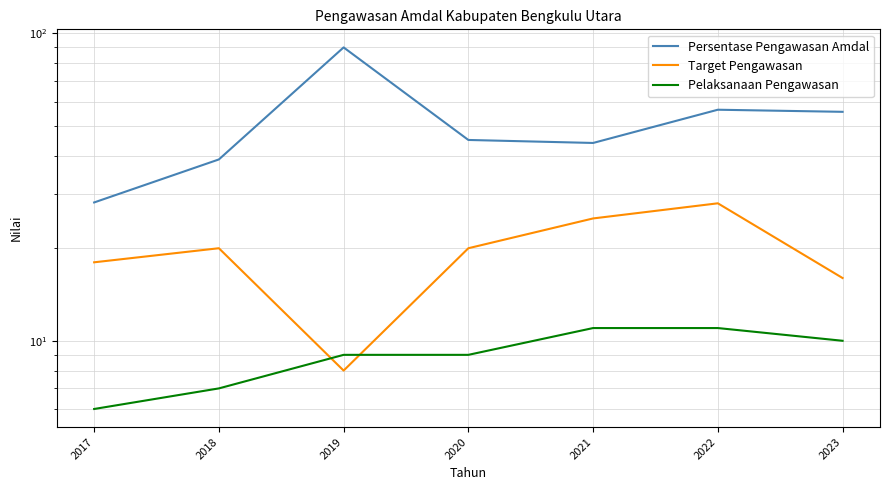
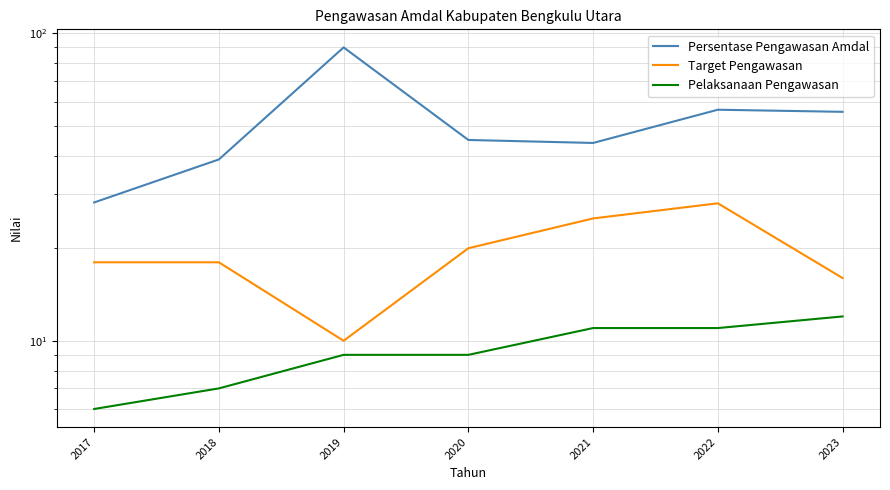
Target Pengawasan, 2018: 20 -> 18
Target Pengawasan, 2019: 8 -> 10
Pelaksanaan Pengawasan, 2023: 10 -> 12
